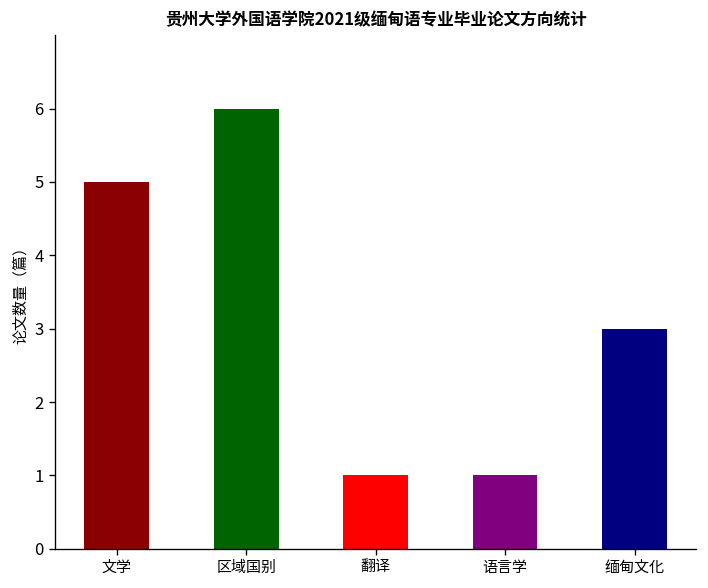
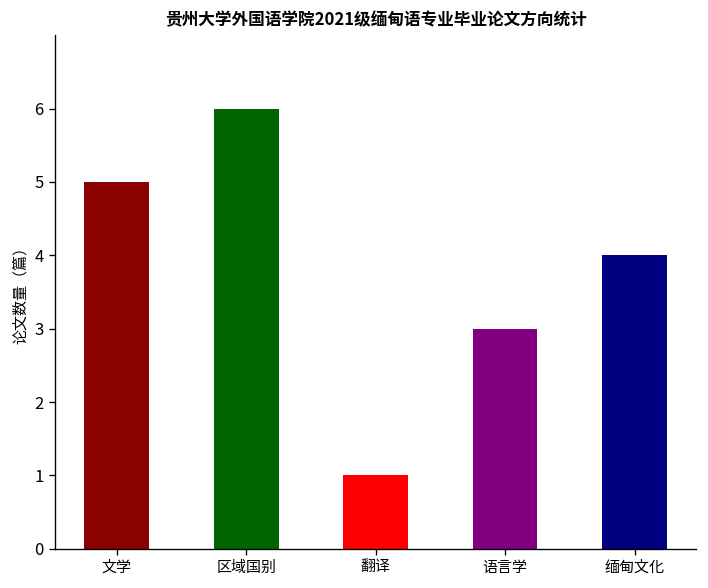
语言学: 1 -> 3
缅甸文化: 3 -> 4
